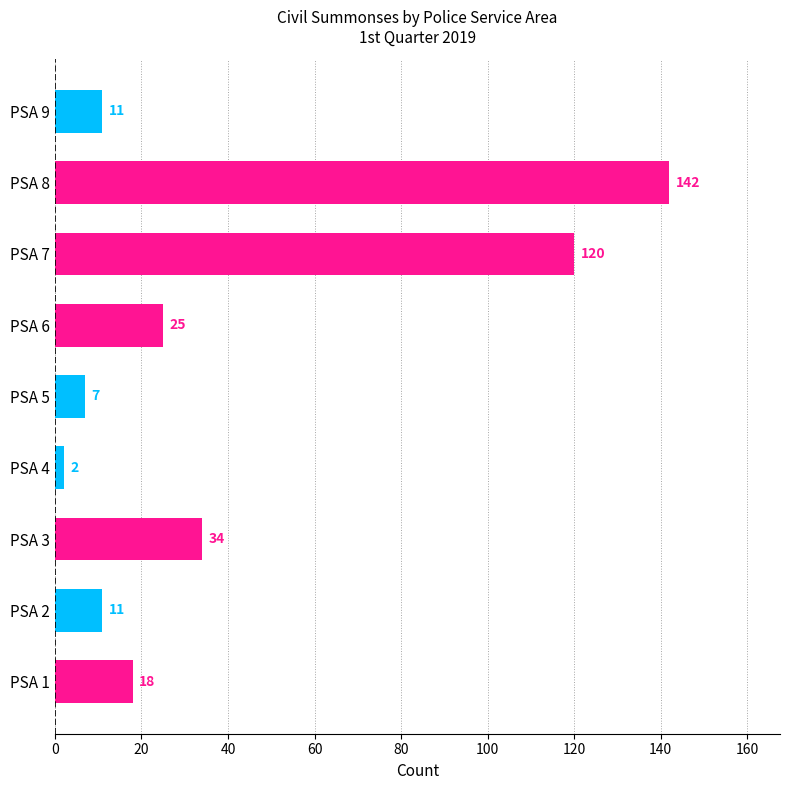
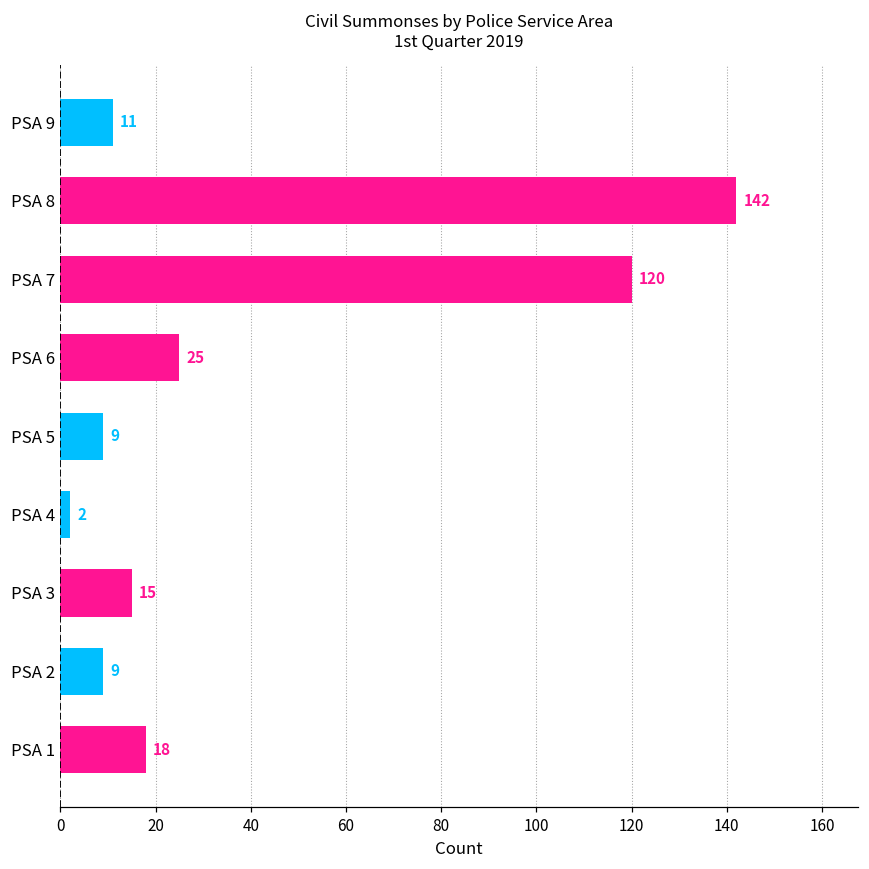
PSA 5: 7 -> 9
PSA 3: 34 -> 15
PSA 2: 11 -> 9
